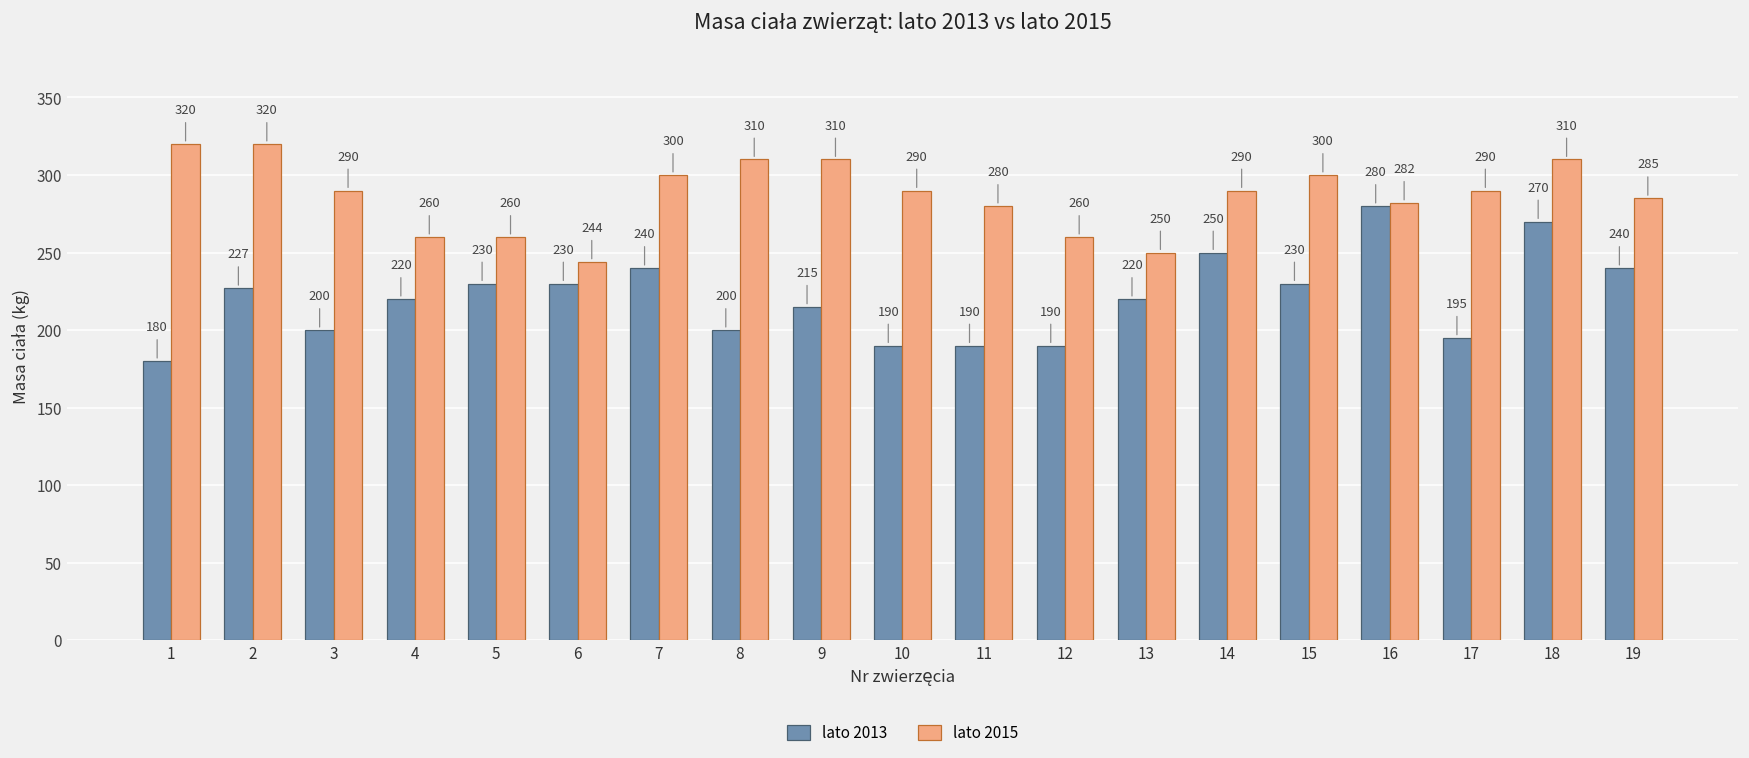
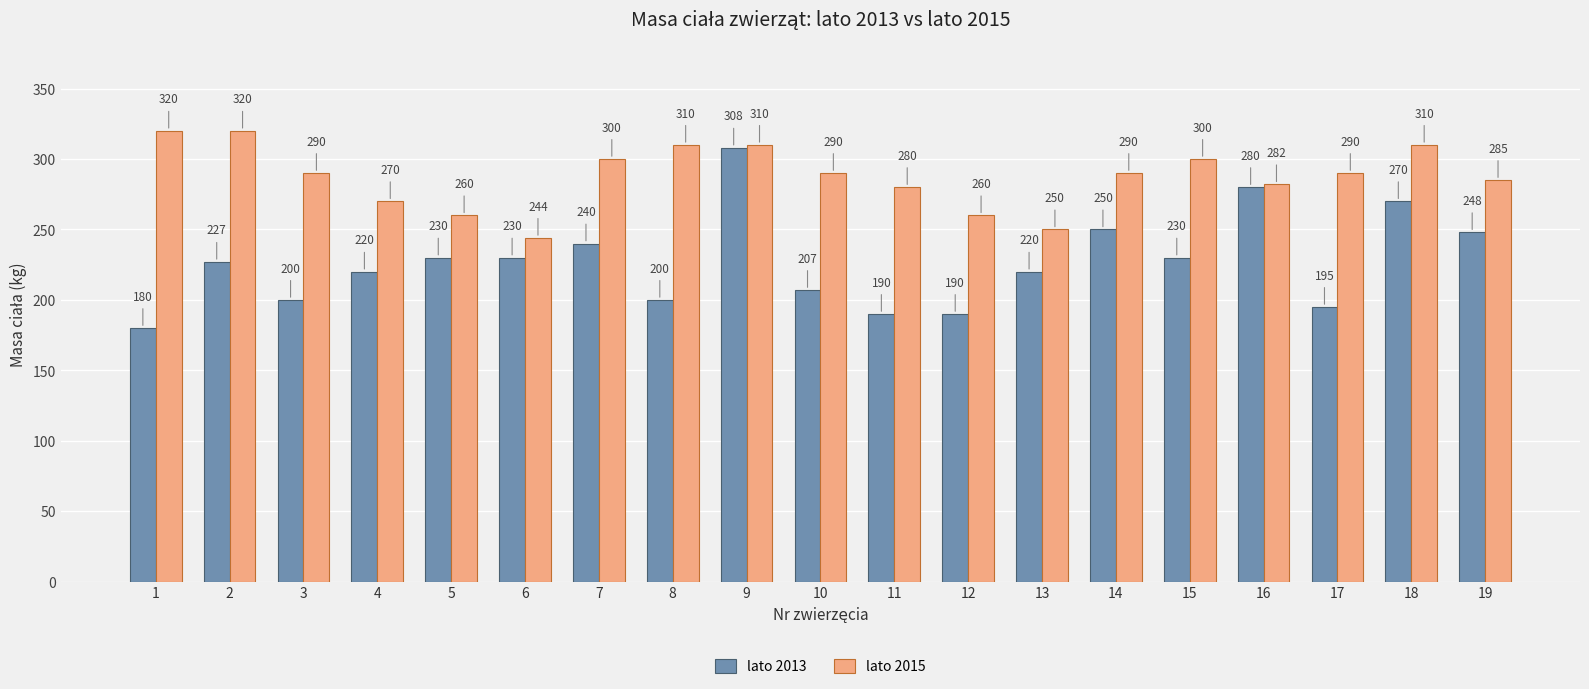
lato 2015, 4: 260 -> 270
lato 2013, 9: 215 -> 308
lato 2013, 10: 190 -> 207
lato 2013, 19: 240 -> 248
